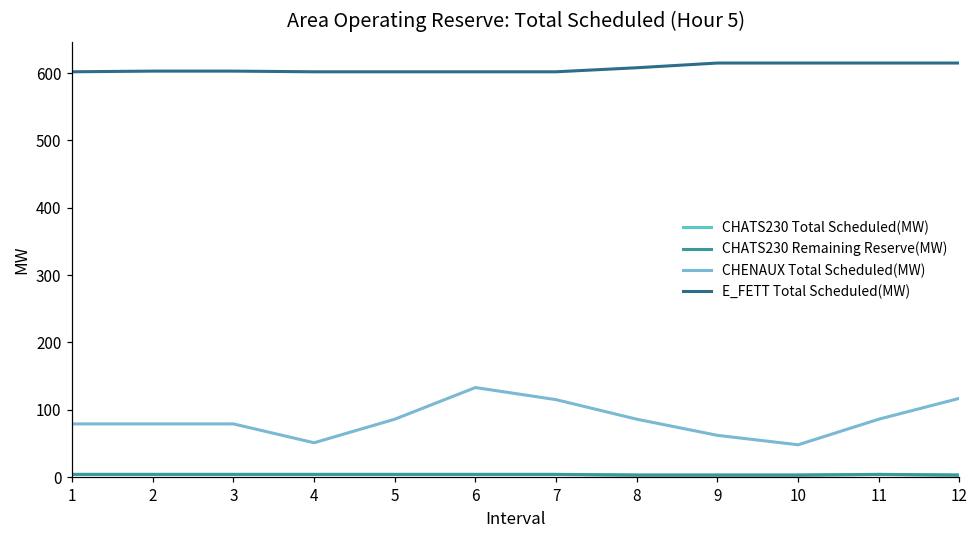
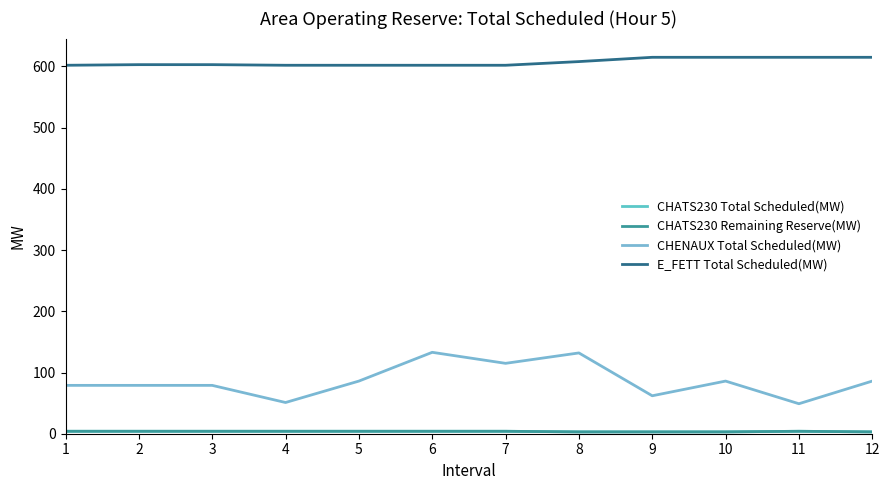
CHENAUX Total Scheduled(MW), 8: 90 -> 130
CHENAUX Total Scheduled(MW), 10: 50 -> 90
CHENAUX Total Scheduled(MW), 11: 90 -> 50
CHENAUX Total Scheduled(MW), 12: 120 -> 90
